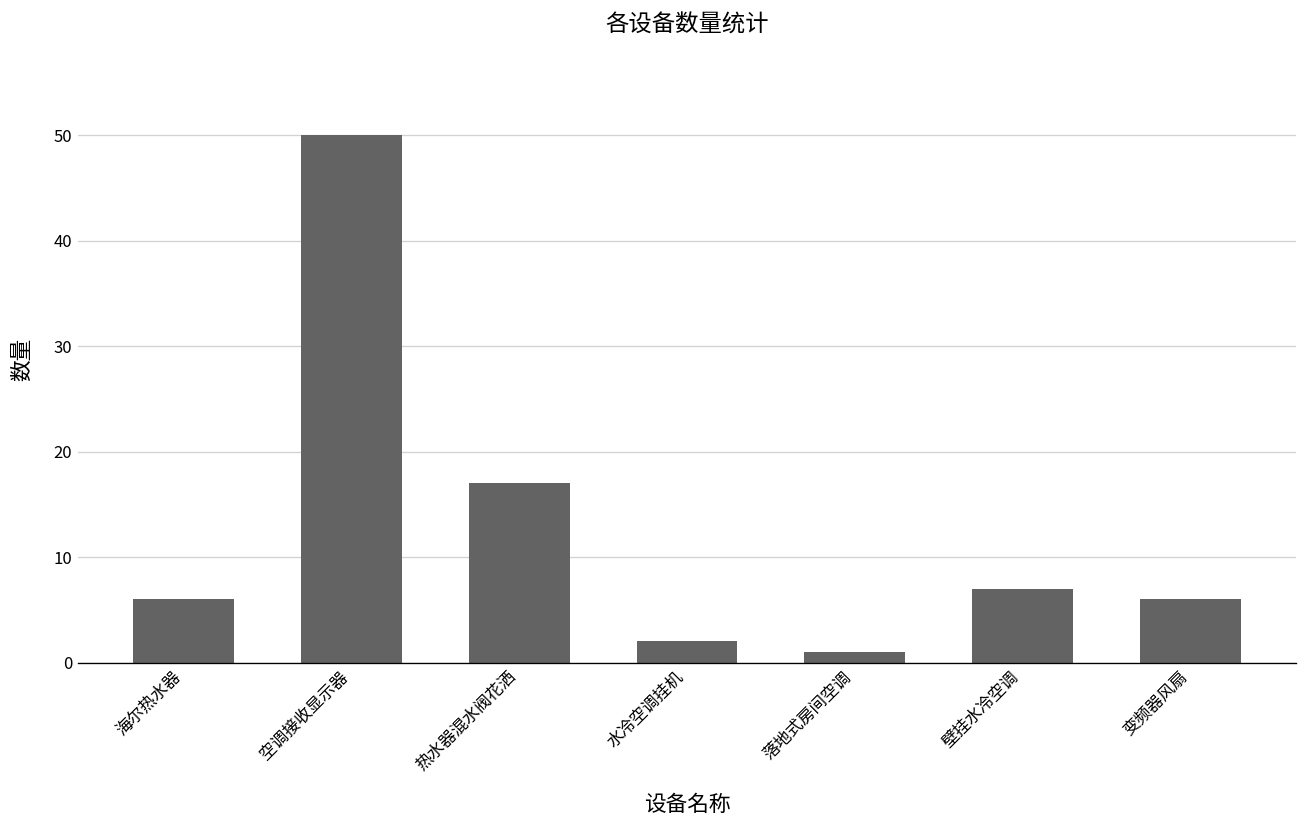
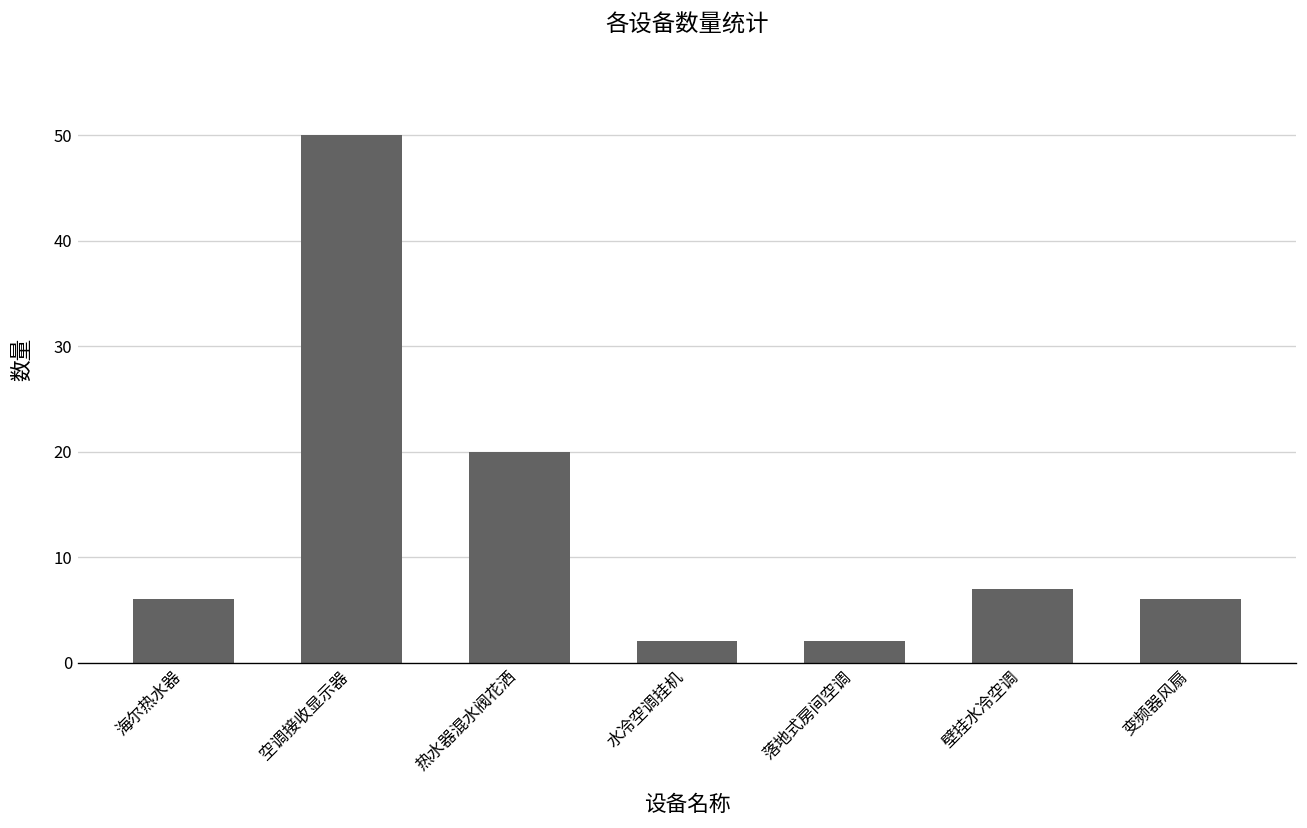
热水器混水阀花洒: 17 -> 20
落地式房间空调: 1 -> 2
